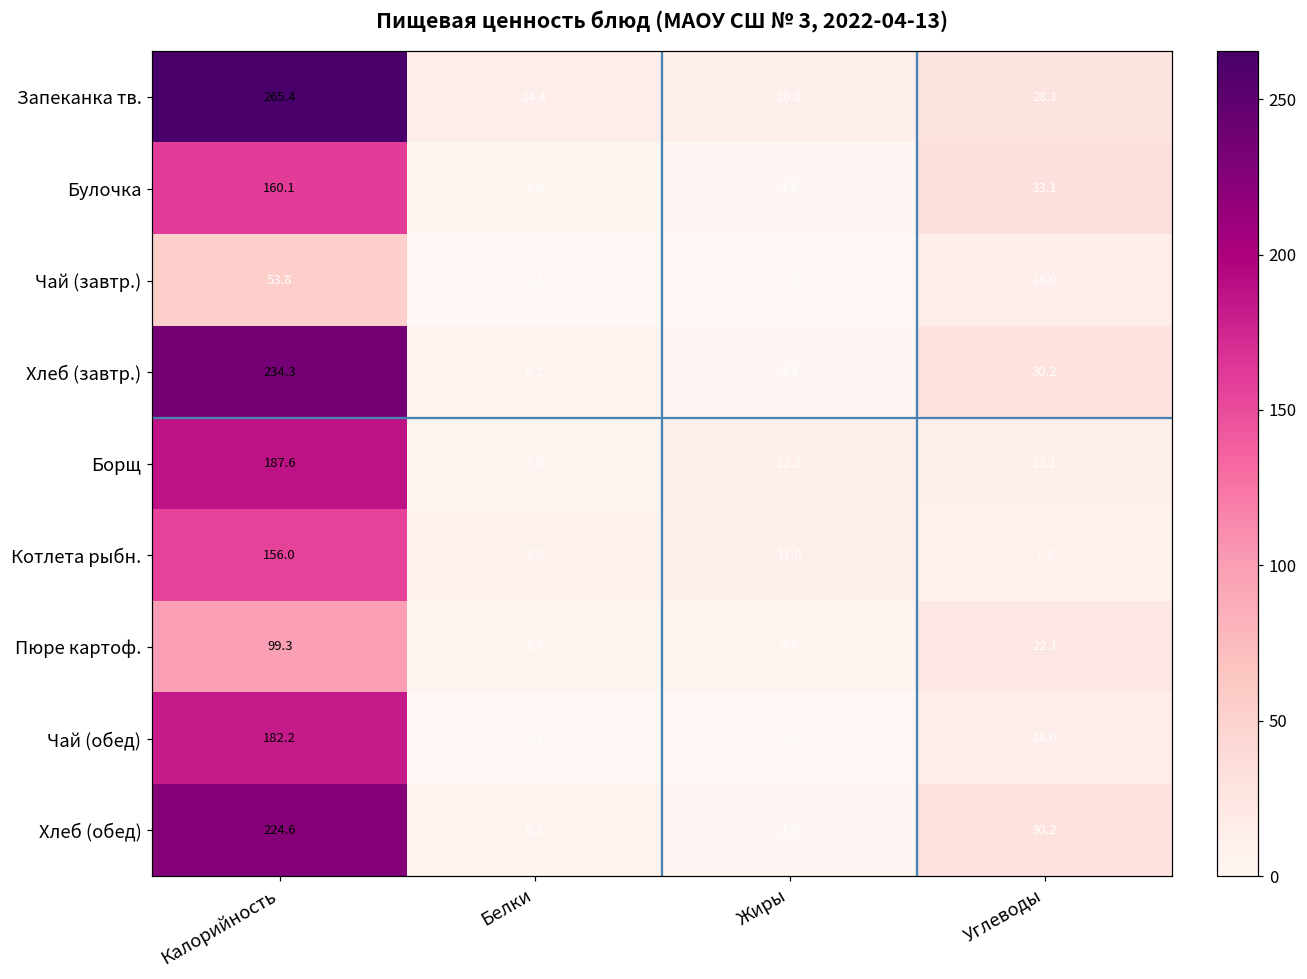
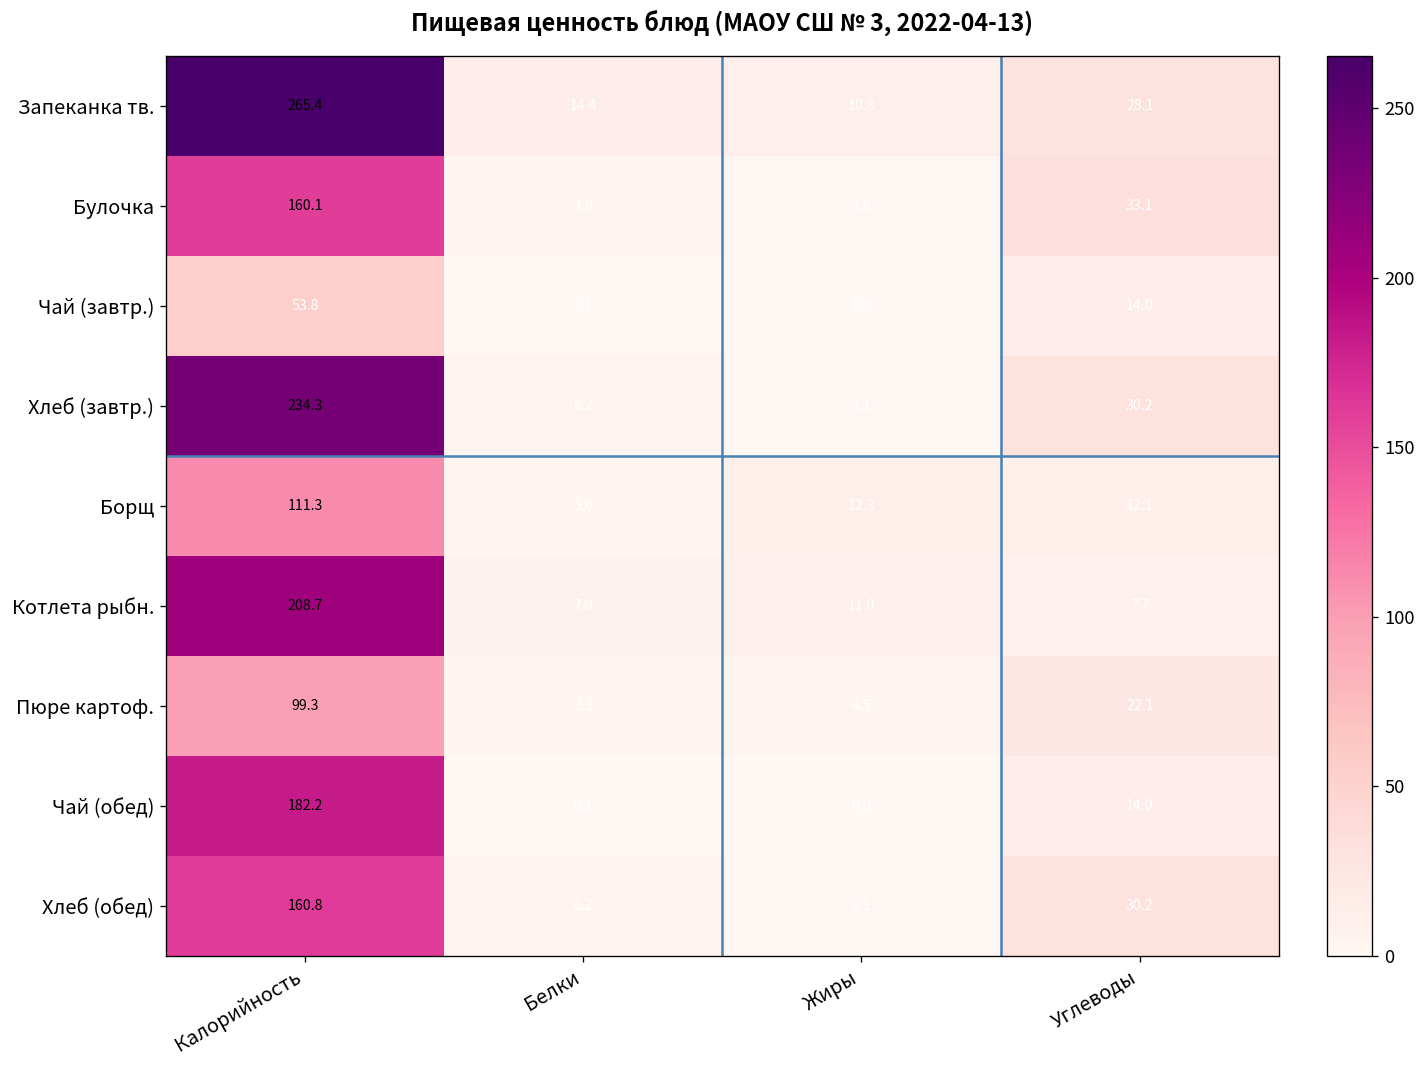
Борщ, Калорийность: 187.6 -> 111.3
Котлета рыбн., Калорийность: 156.0 -> 208.7
Хлеб (обед), Калорийность: 224.6 -> 160.8
